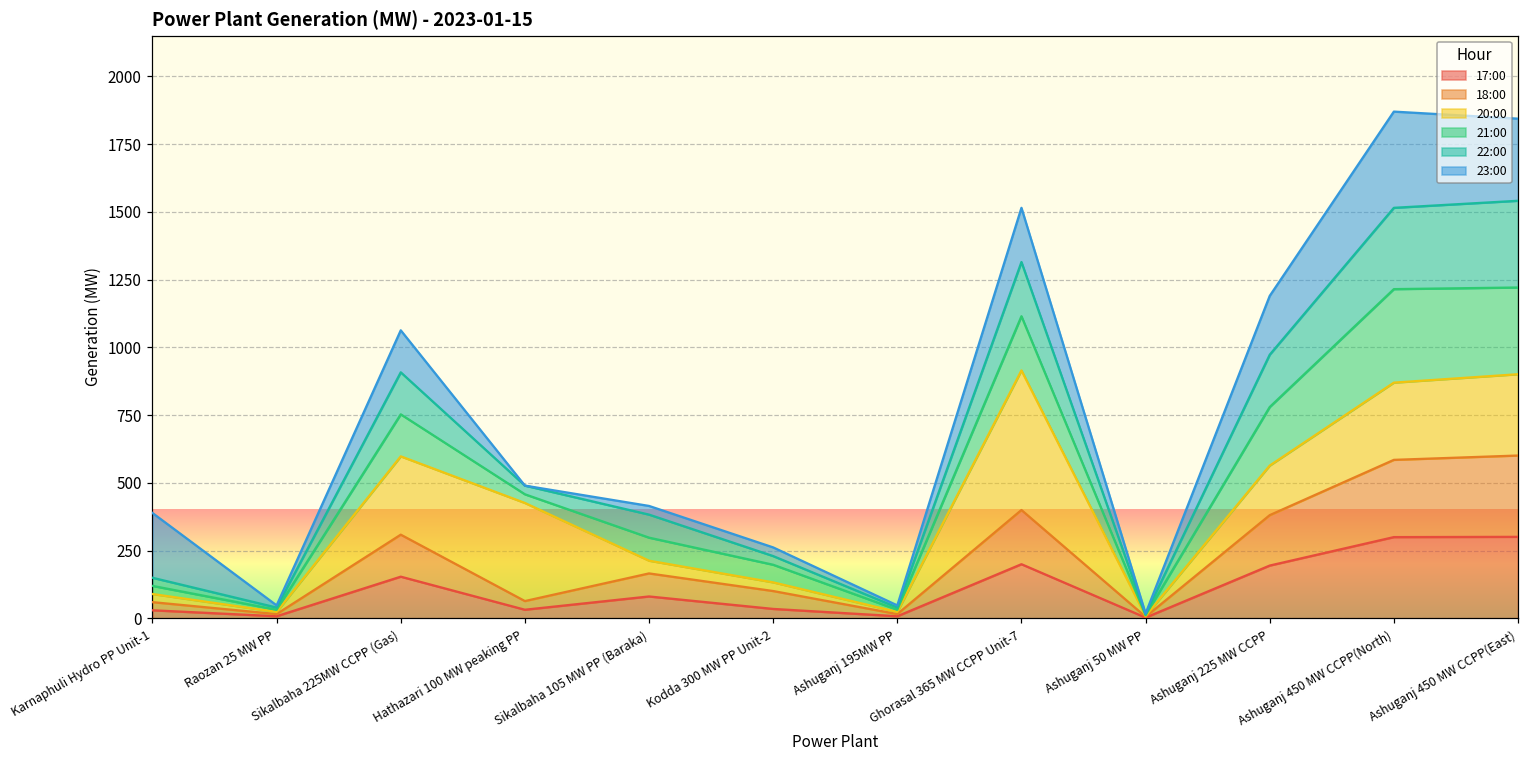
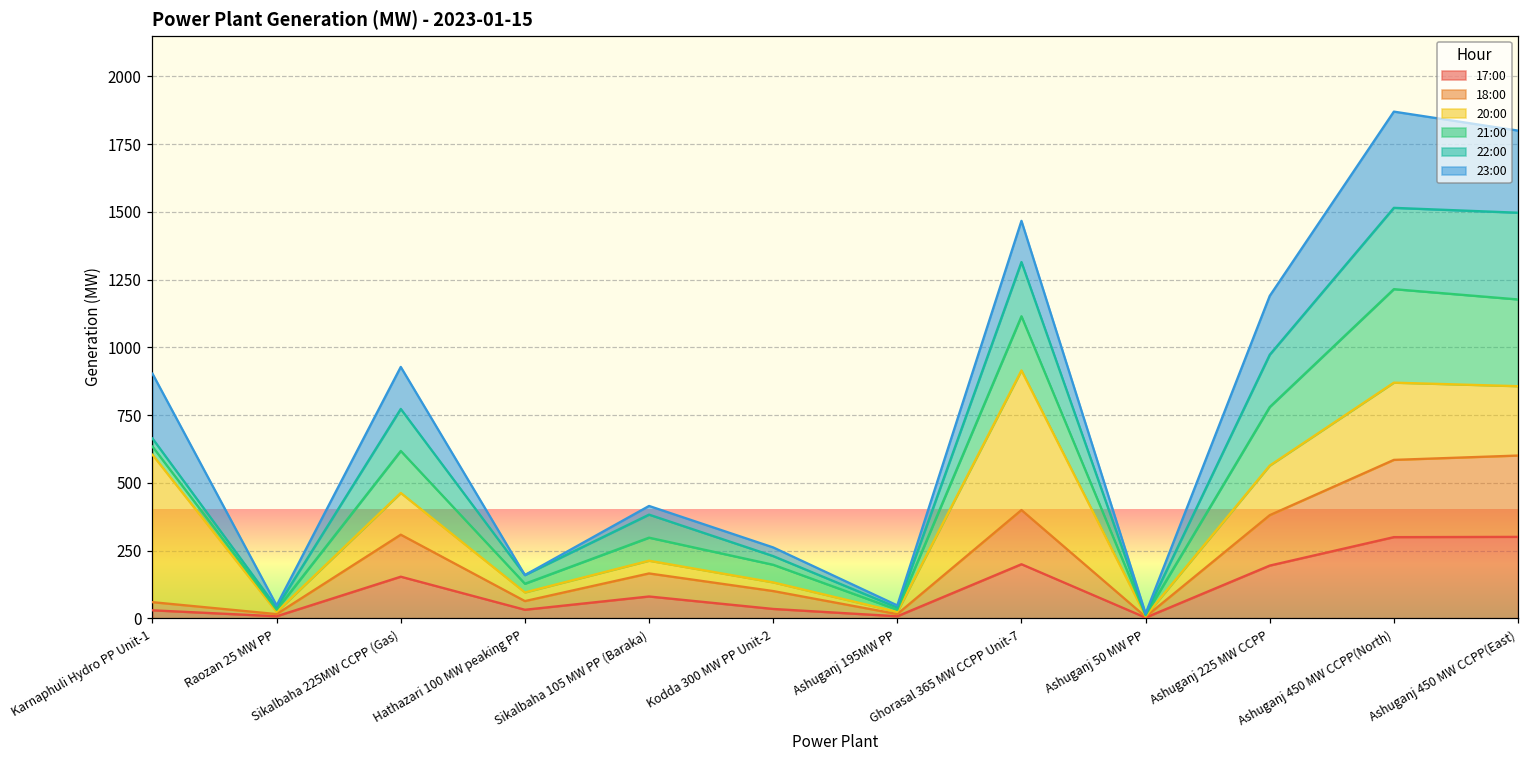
20:00, Karnaphuli Hydro PP Unit-1: 30 -> 540
20:00, Sikalbaha 225MW CCPP (Gas): 290 -> 150
20:00, Hathazari 100 MW peaking PP: 360 -> 30
23:00, Ghorasal 365 MW CCPP Unit-7: 200 -> 150
20:00, Ashuganj 450 MW CCPP(East): 300 -> 260
